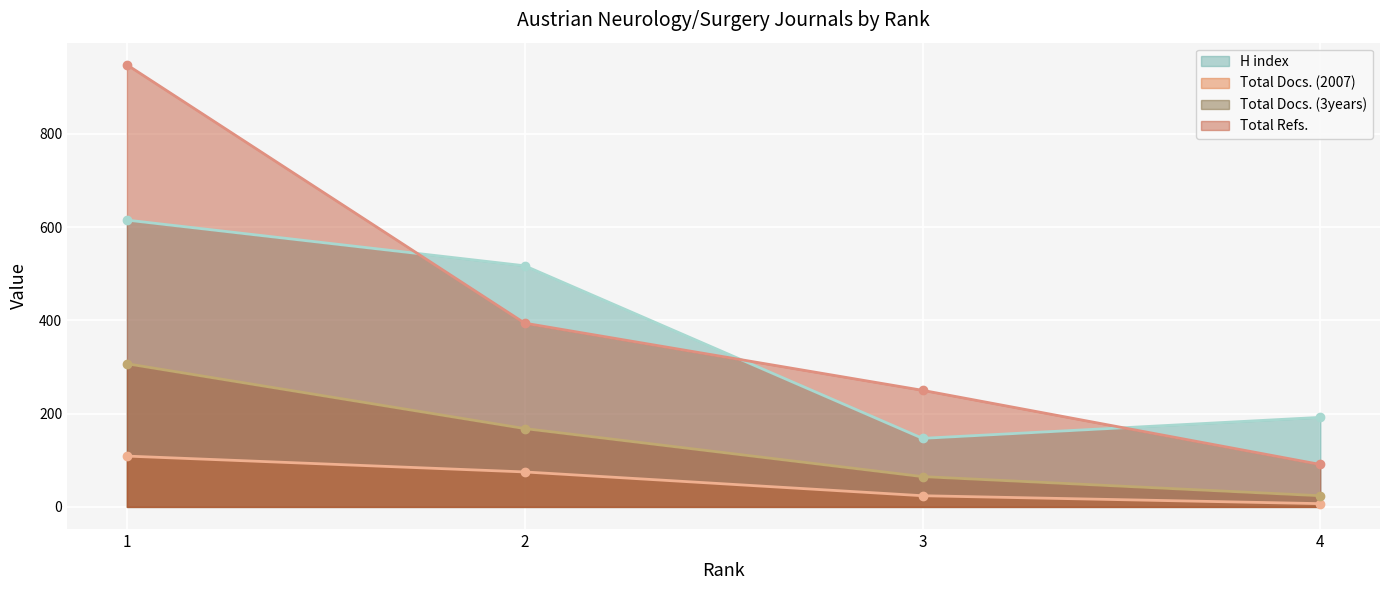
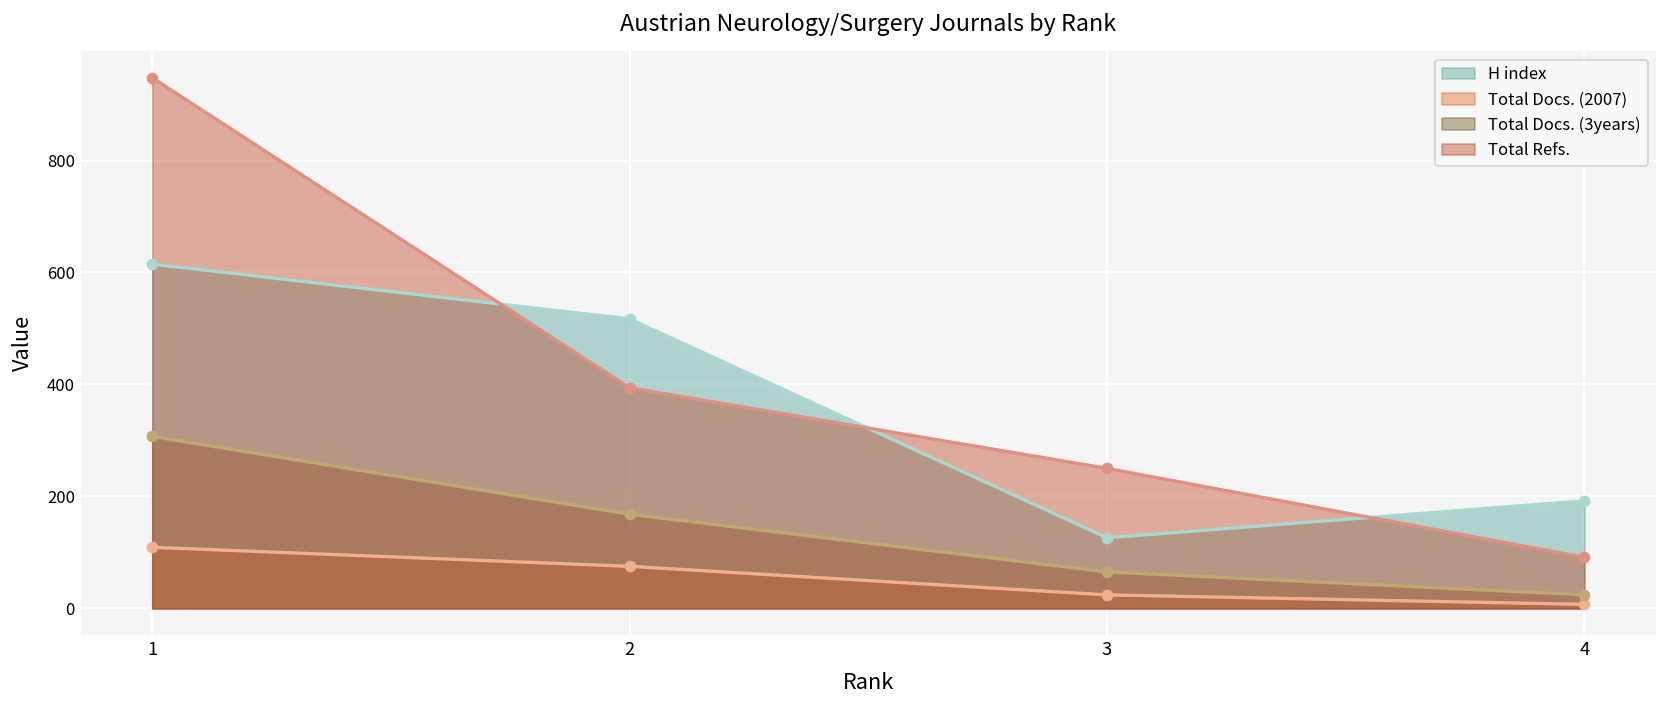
H index, 3: 150 -> 130
